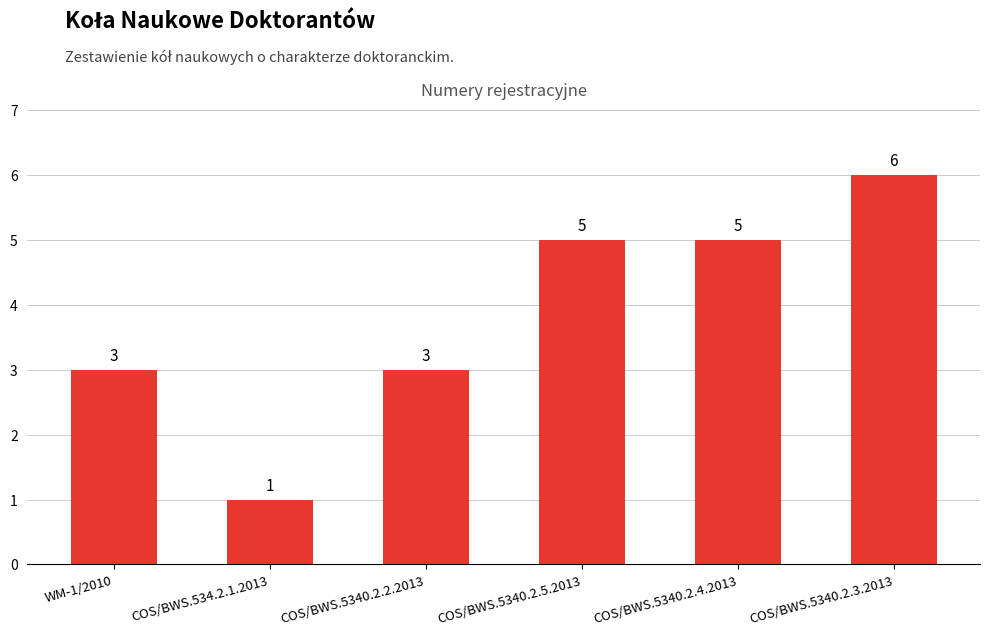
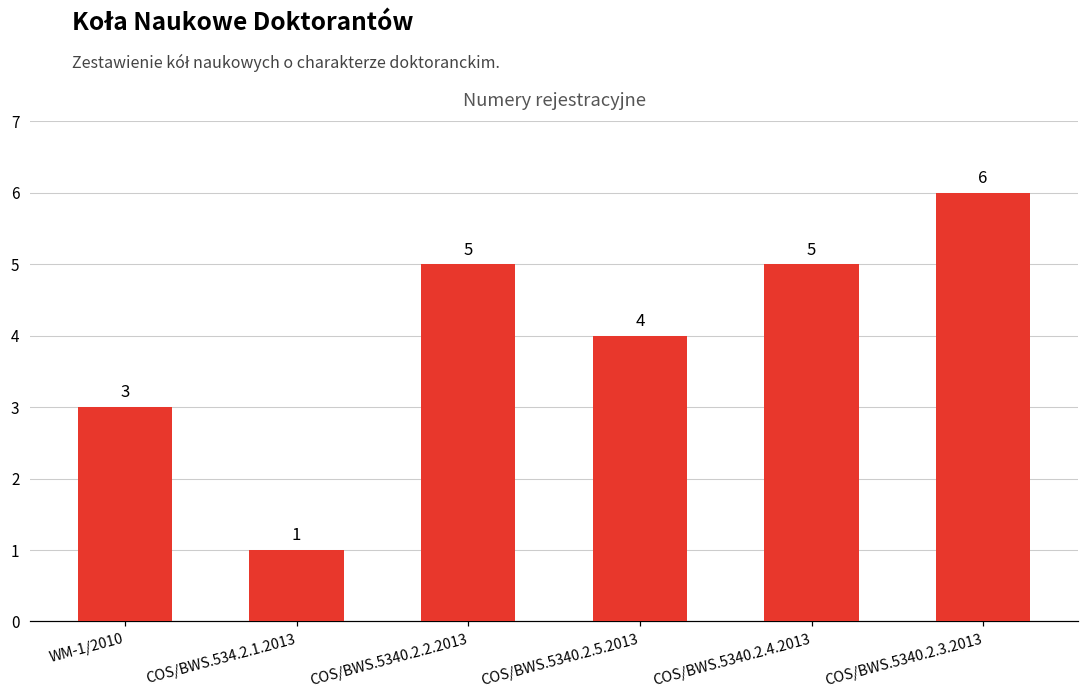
COS/BWS.5340.2.2.2013: 3 -> 5
COS/BWS.5340.2.5.2013: 5 -> 4
